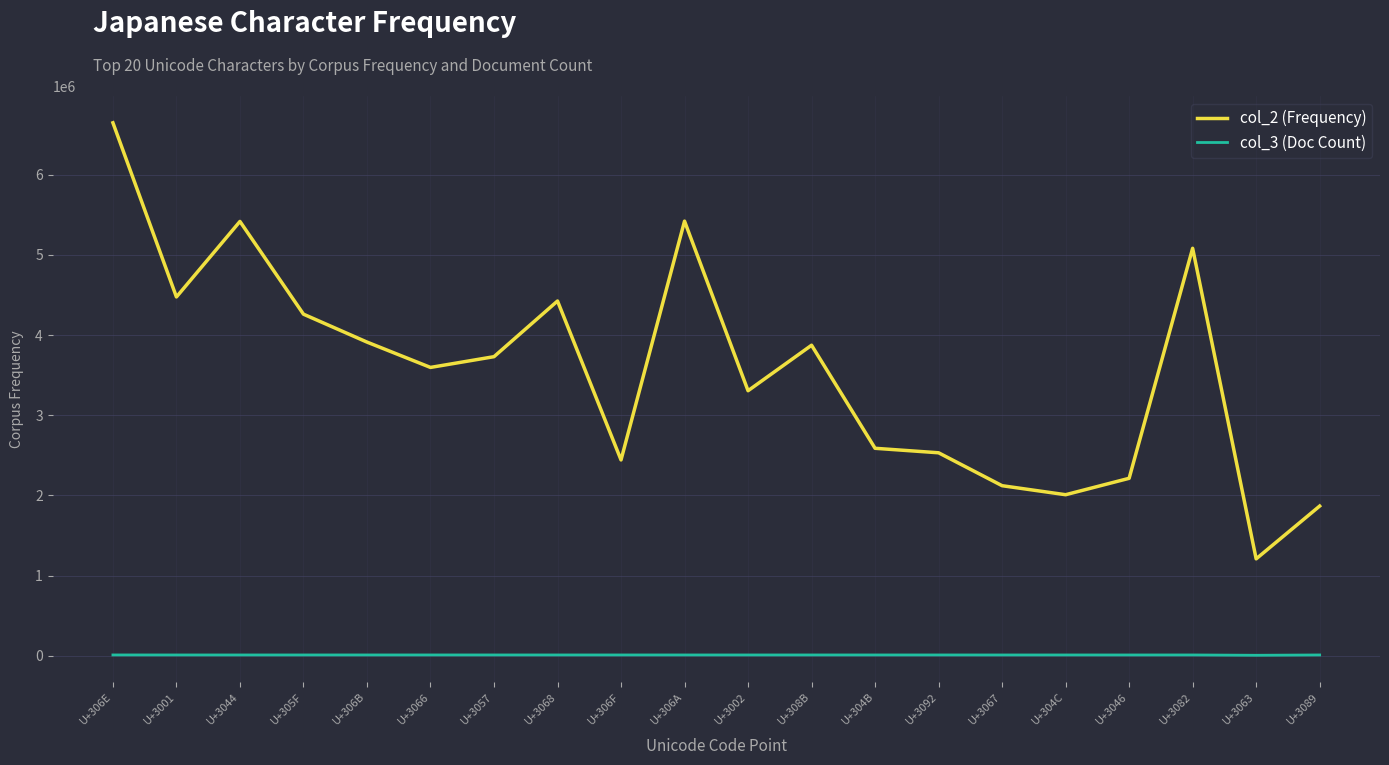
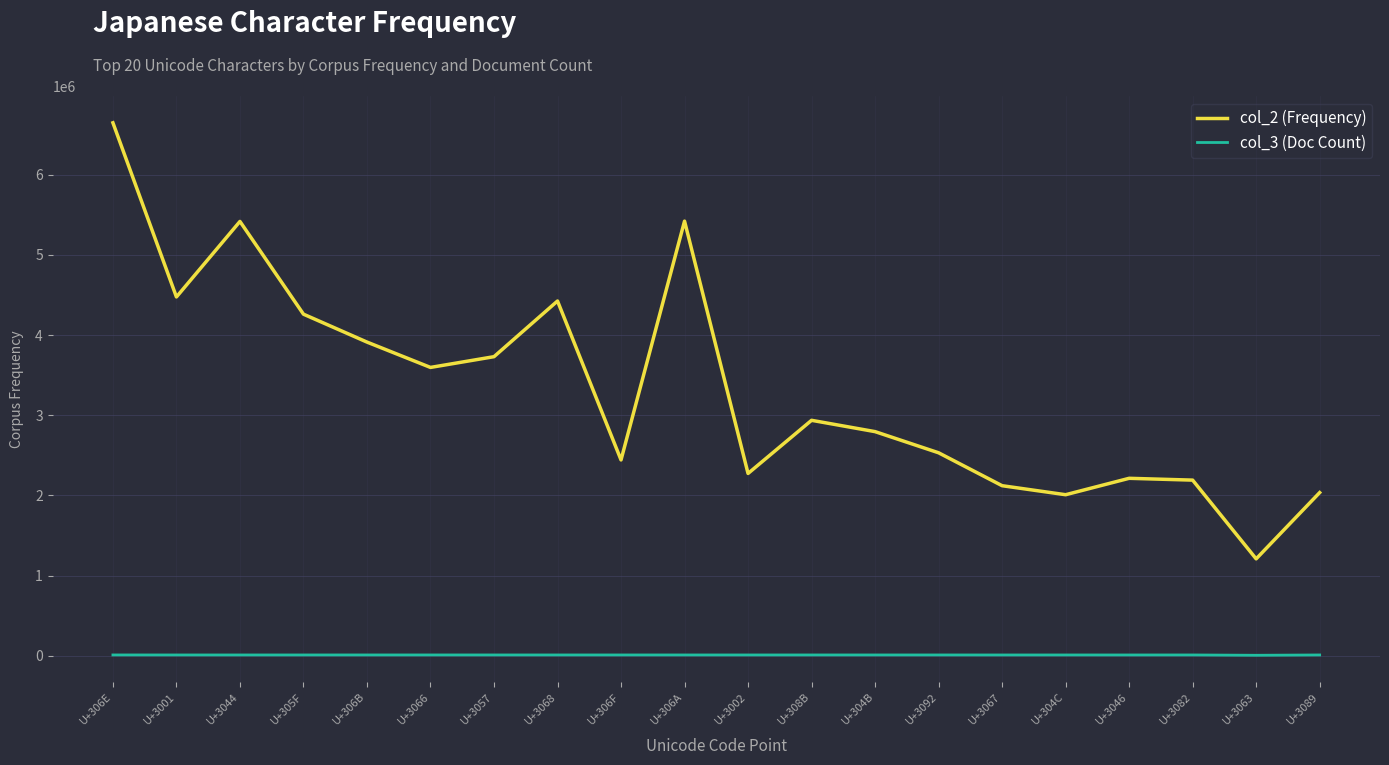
col_2 (Frequency), U+3002: 3300000 -> 2300000
col_2 (Frequency), U+308B: 3900000 -> 2900000
col_2 (Frequency), U+304B: 2600000 -> 2800000
col_2 (Frequency), U+3082: 5100000 -> 2200000
col_2 (Frequency), U+3089: 1900000 -> 2000000
